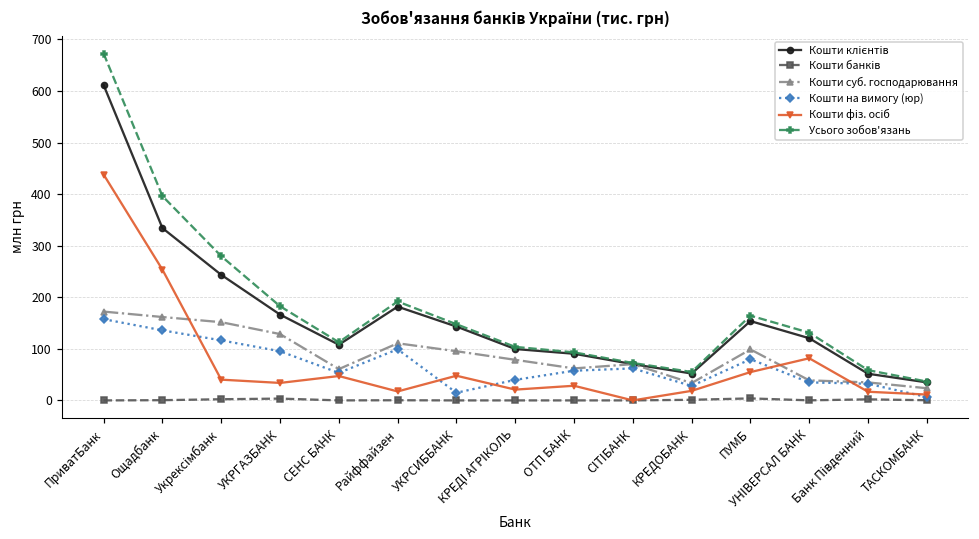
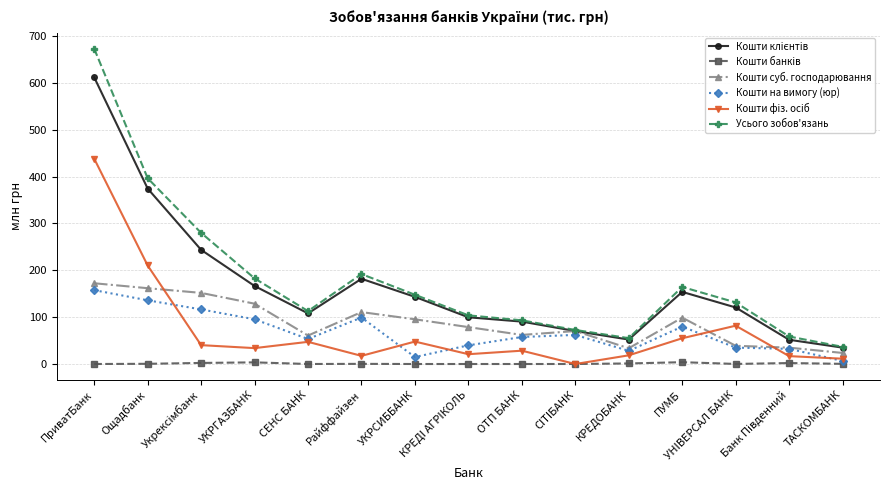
Кошти клієнтів, Ощадбанк: 330 -> 370
Кошти фіз. осіб, Ощадбанк: 250 -> 210
